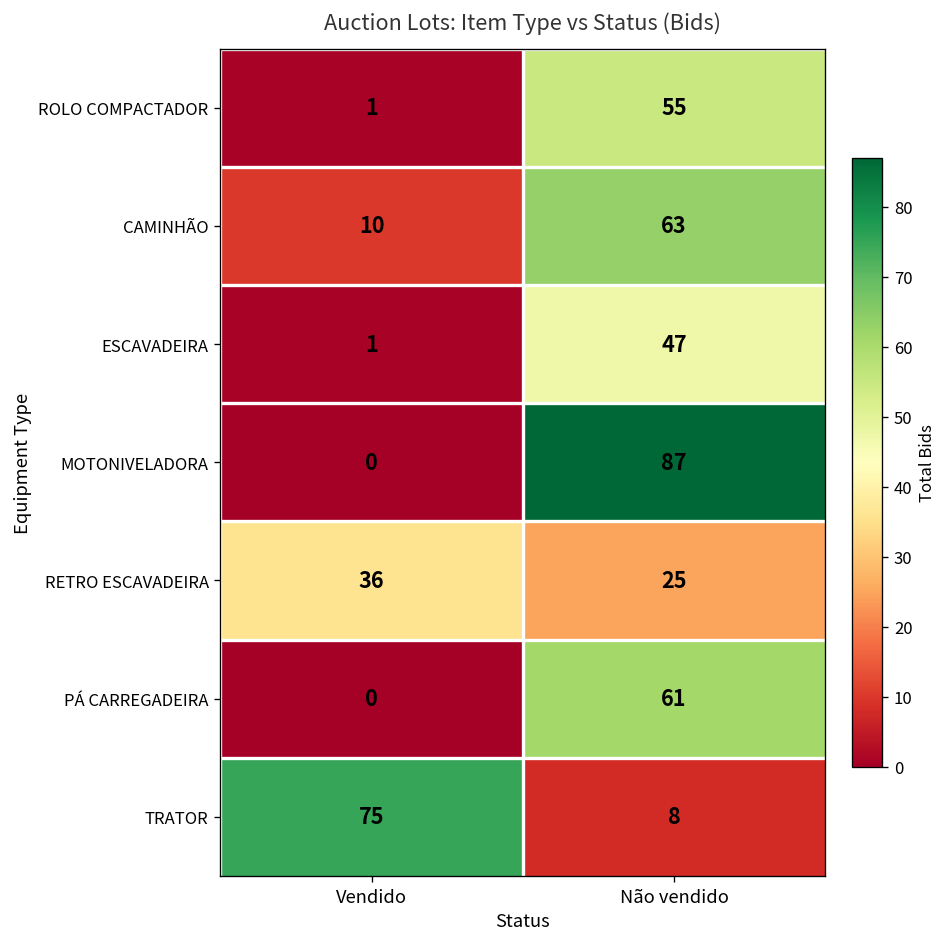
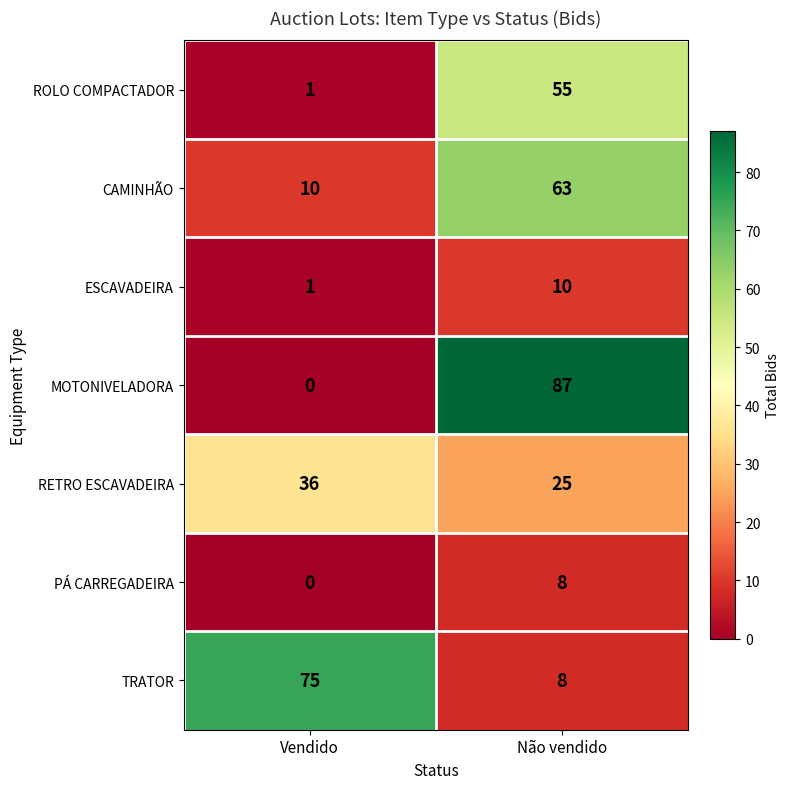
ESCAVADEIRA, Não vendido: 47 -> 10
PÁ CARREGADEIRA, Não vendido: 61 -> 8
